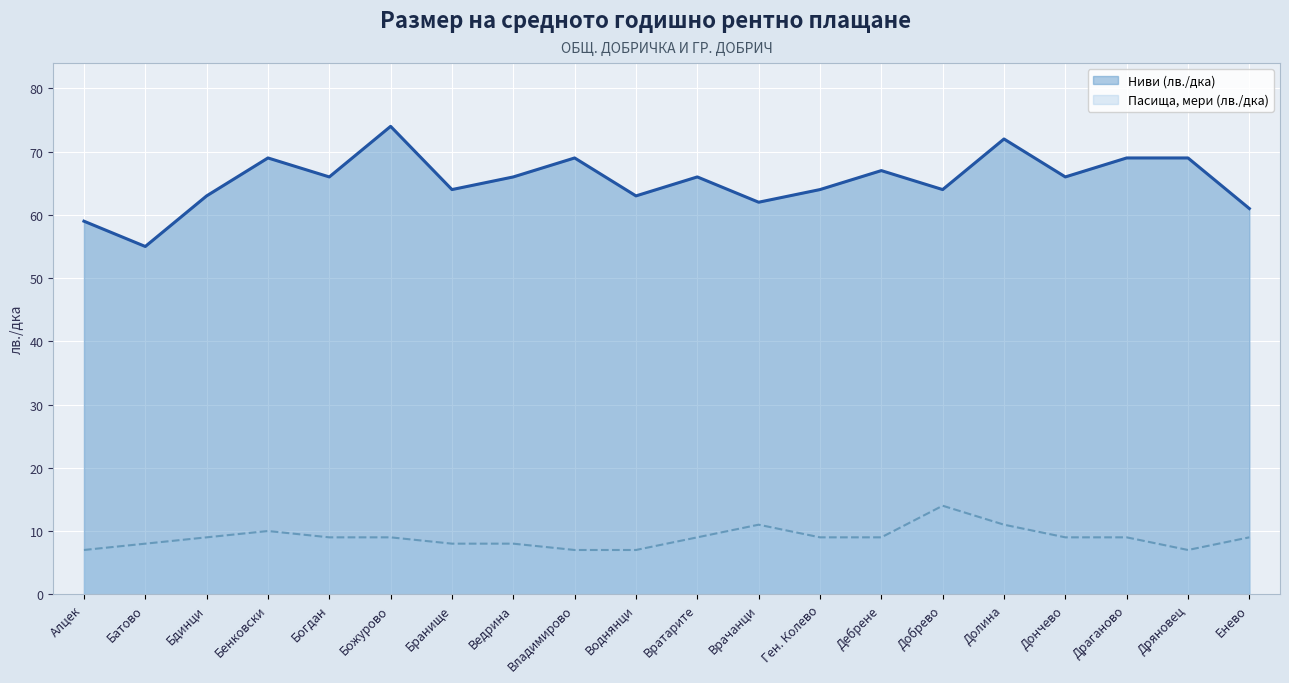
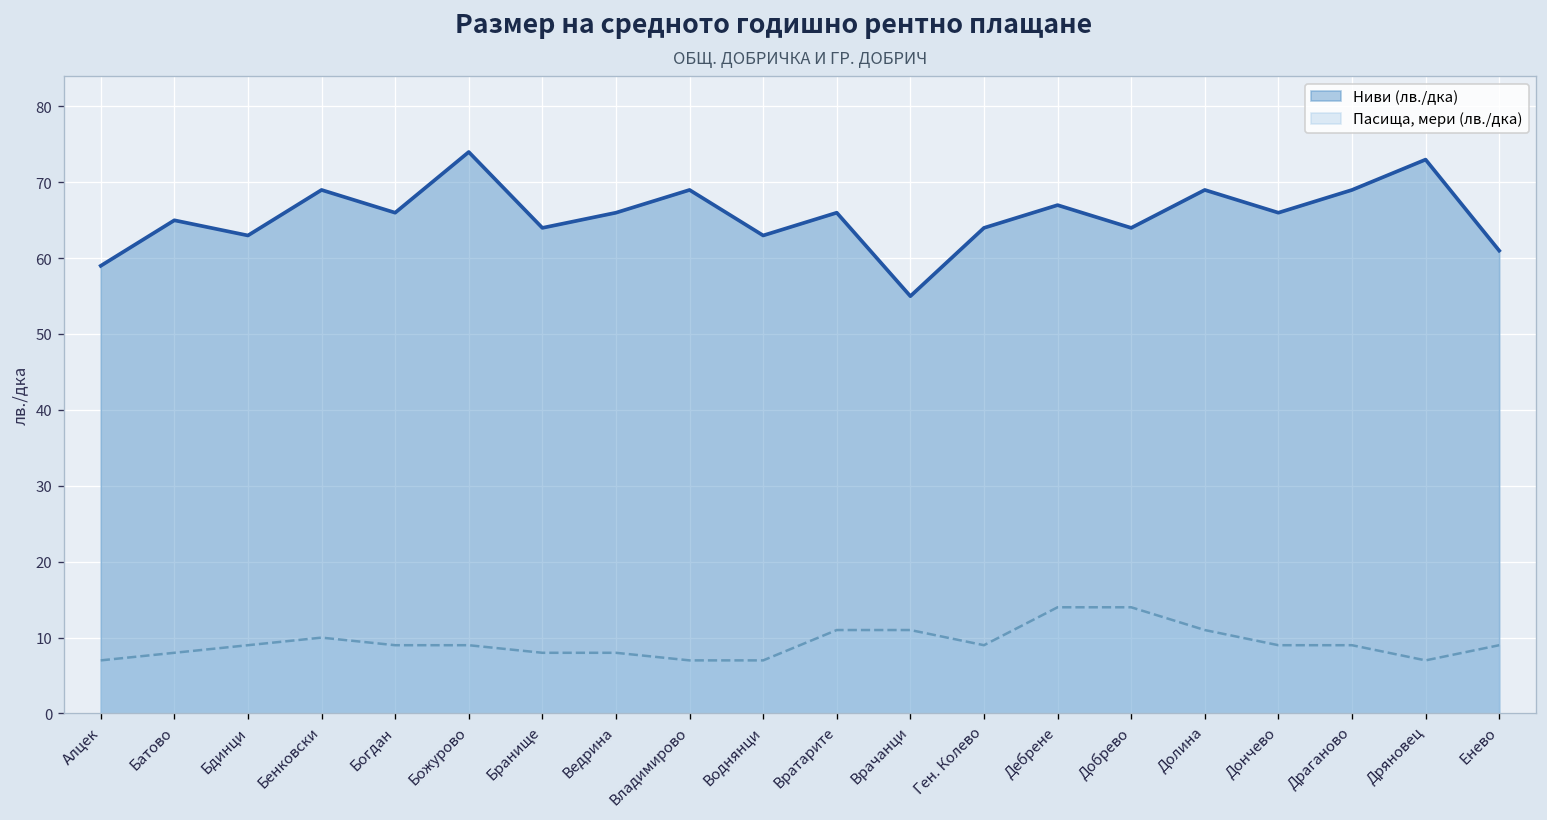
Ниви (лв./дка), Батово: 55 -> 65
Пасища, мери (лв./дка), Вратарите: 9 -> 11
Ниви (лв./дка), Врачанци: 62 -> 55
Пасища, мери (лв./дка), Дебрене: 9 -> 14
Ниви (лв./дка), Долина: 72 -> 69
Ниви (лв./дка), Дряновец: 69 -> 73
